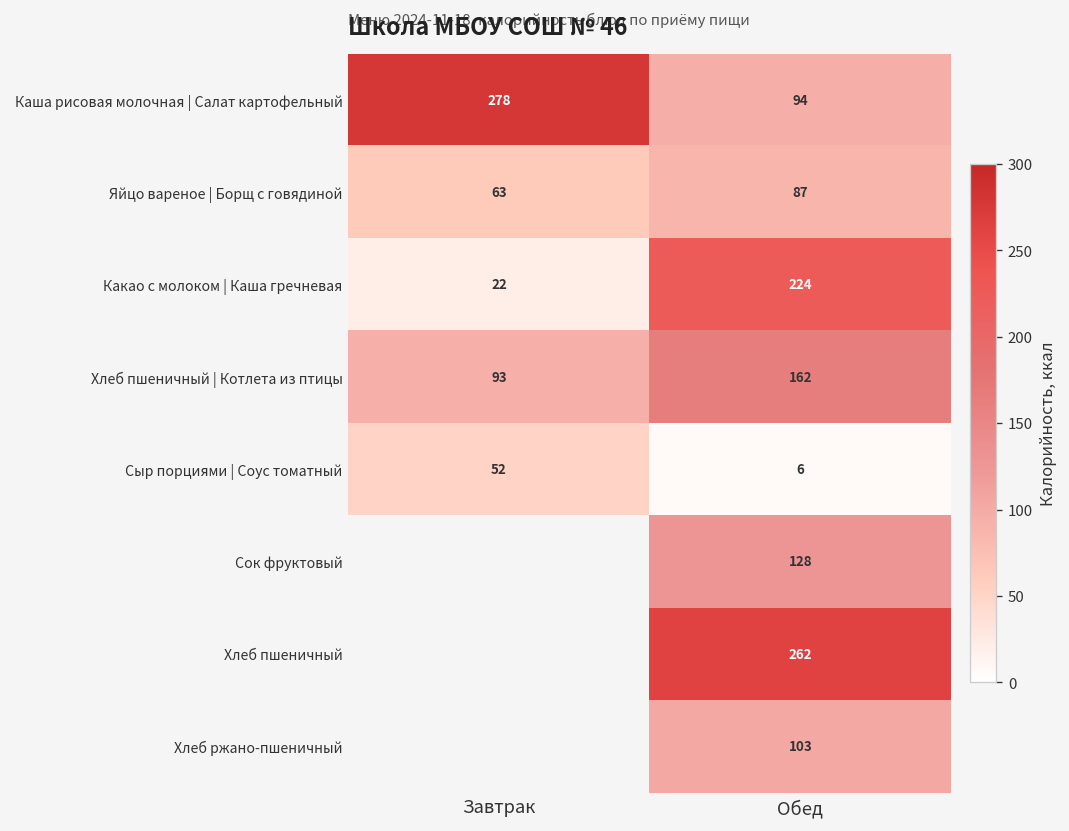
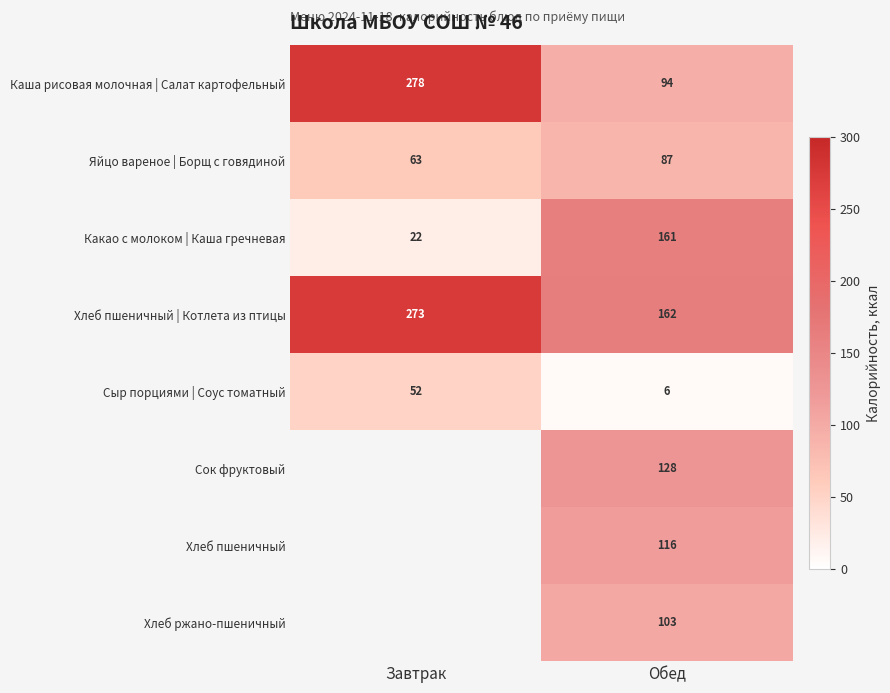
Какао с молоком | Каша гречневая, Обед: 224 -> 161
Хлеб пшеничный | Котлета из птицы, Завтрак: 93 -> 273
Хлеб пшеничный, Обед: 262 -> 116
